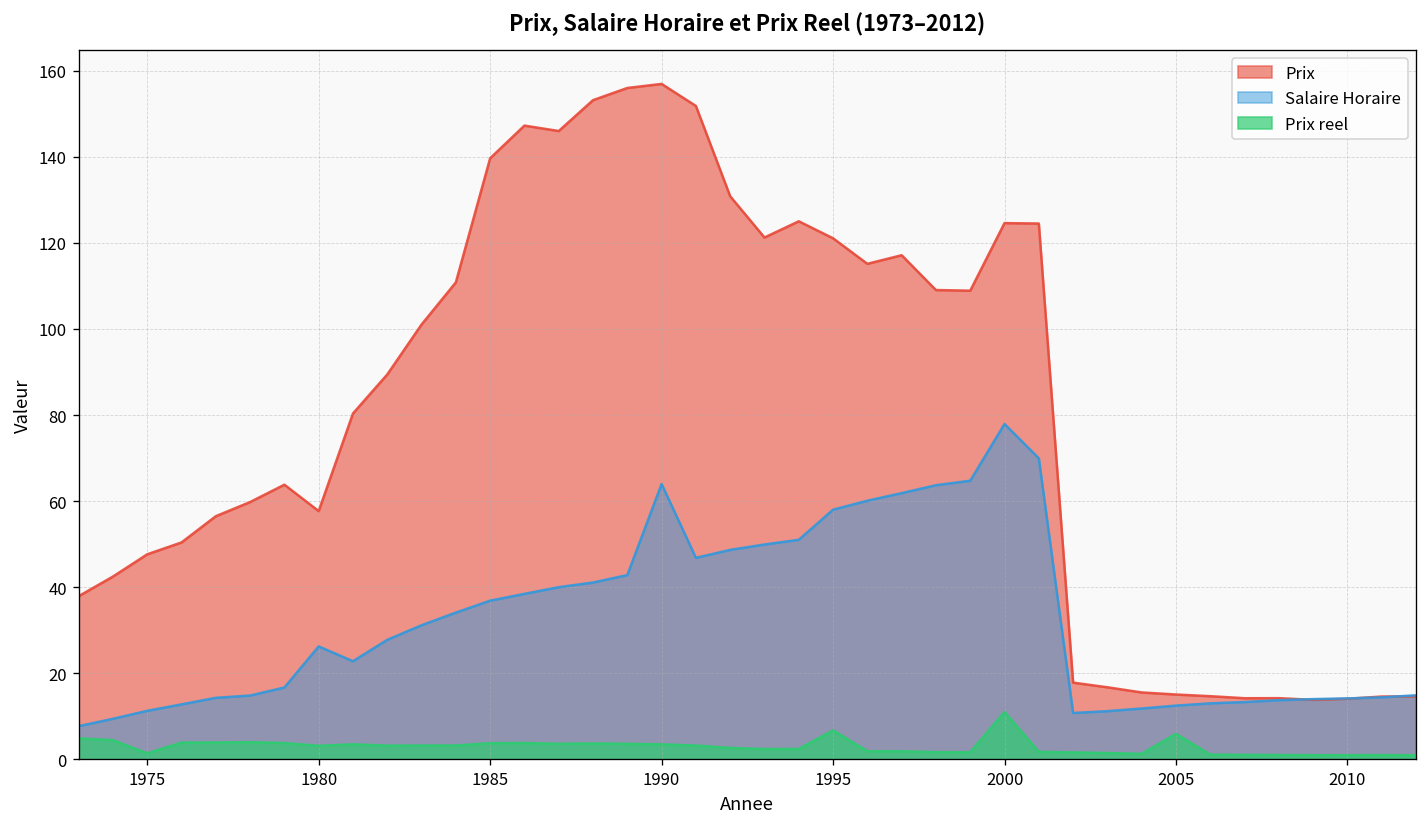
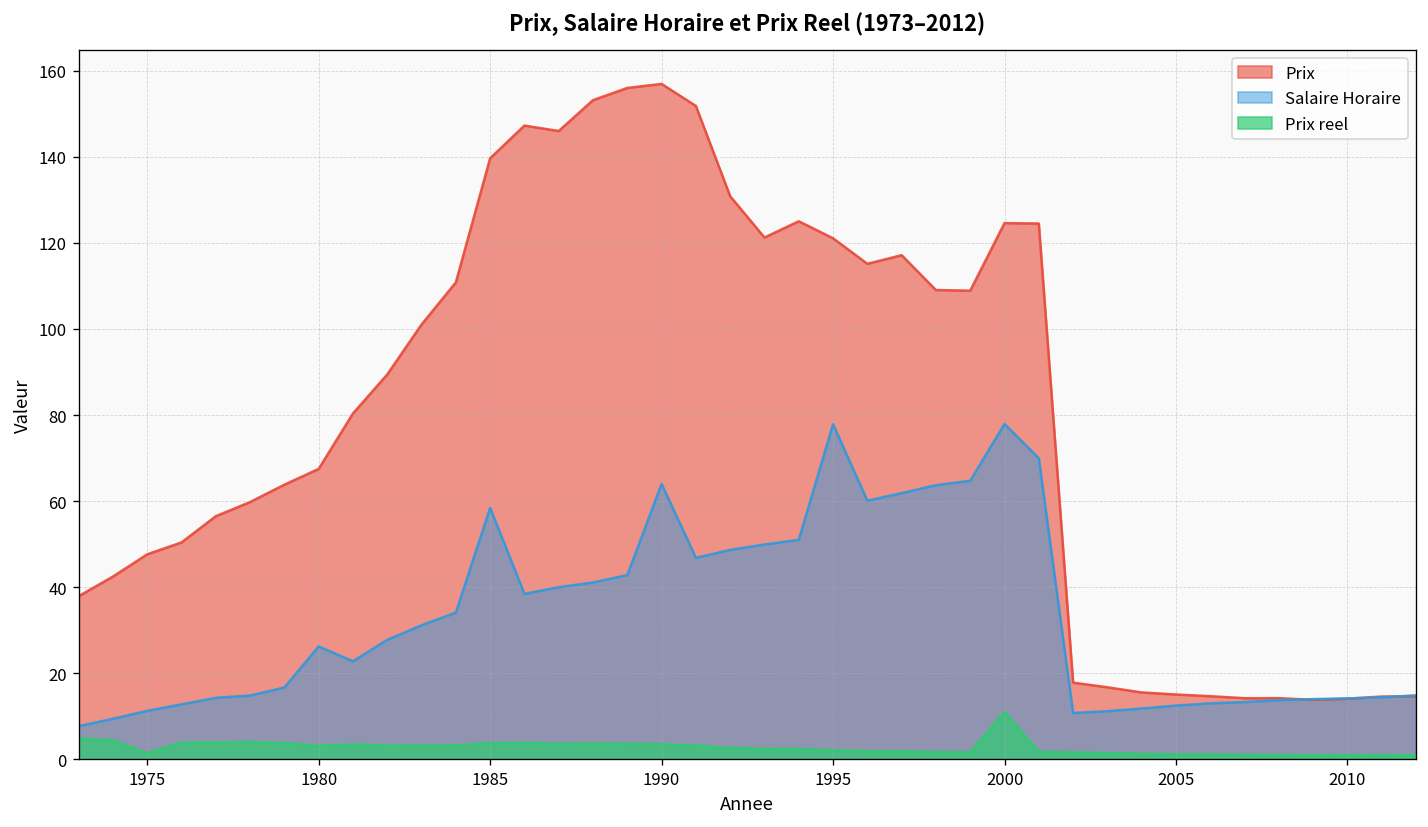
Prix, 1980: 58 -> 68
Salaire Horaire, 1985: 37 -> 58
Salaire Horaire, 1995: 58 -> 78
Prix reel, 1995: 7 -> 2
Prix reel, 2005: 6 -> 1
